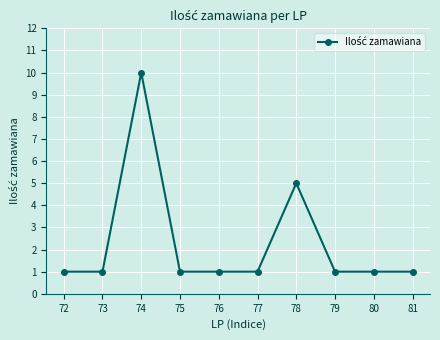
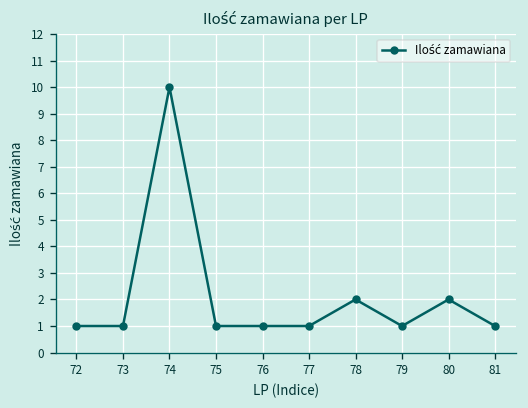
78: 5 -> 2
80: 1 -> 2
